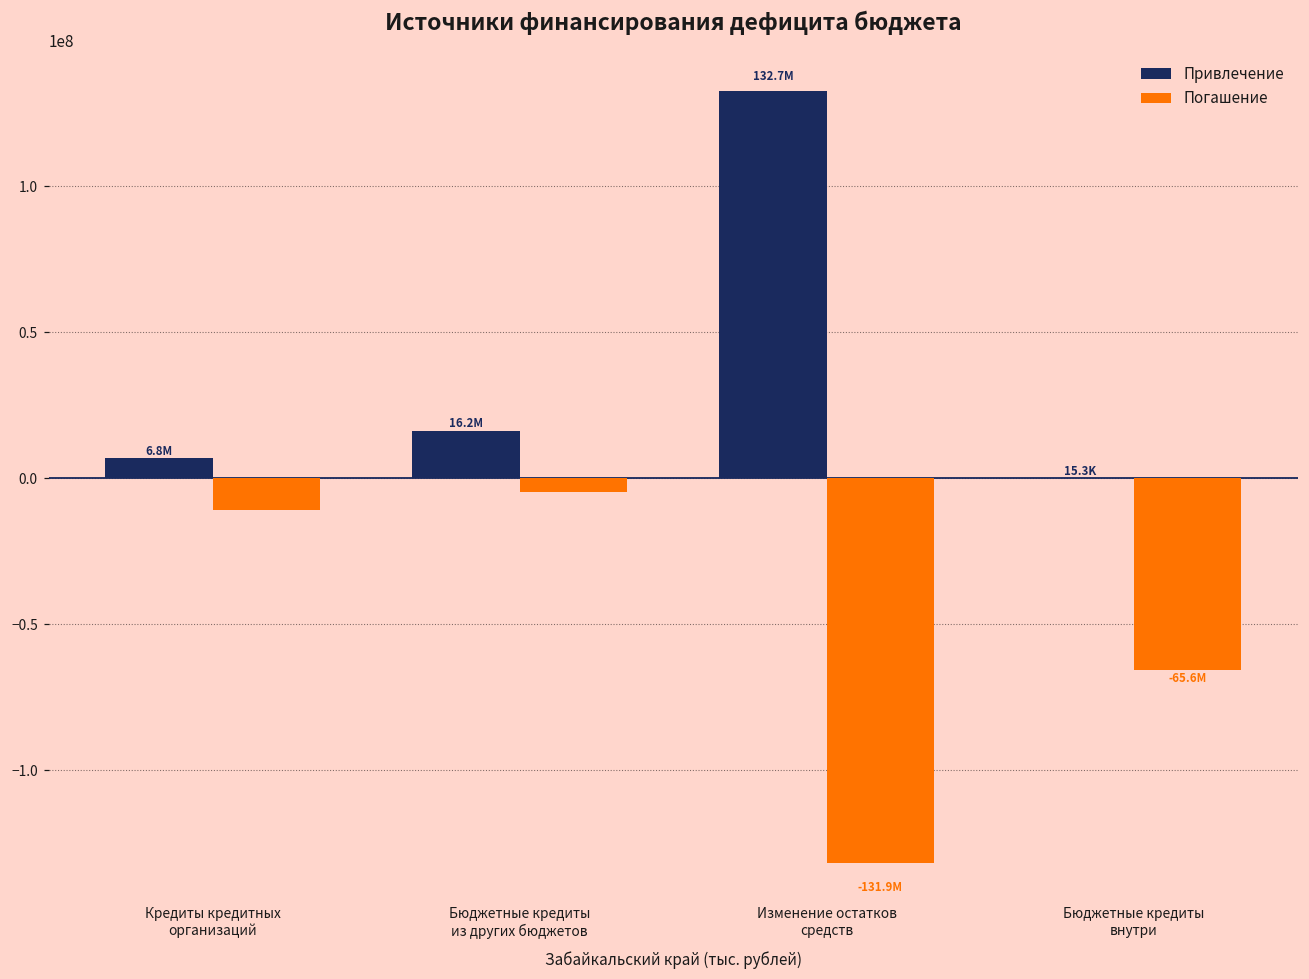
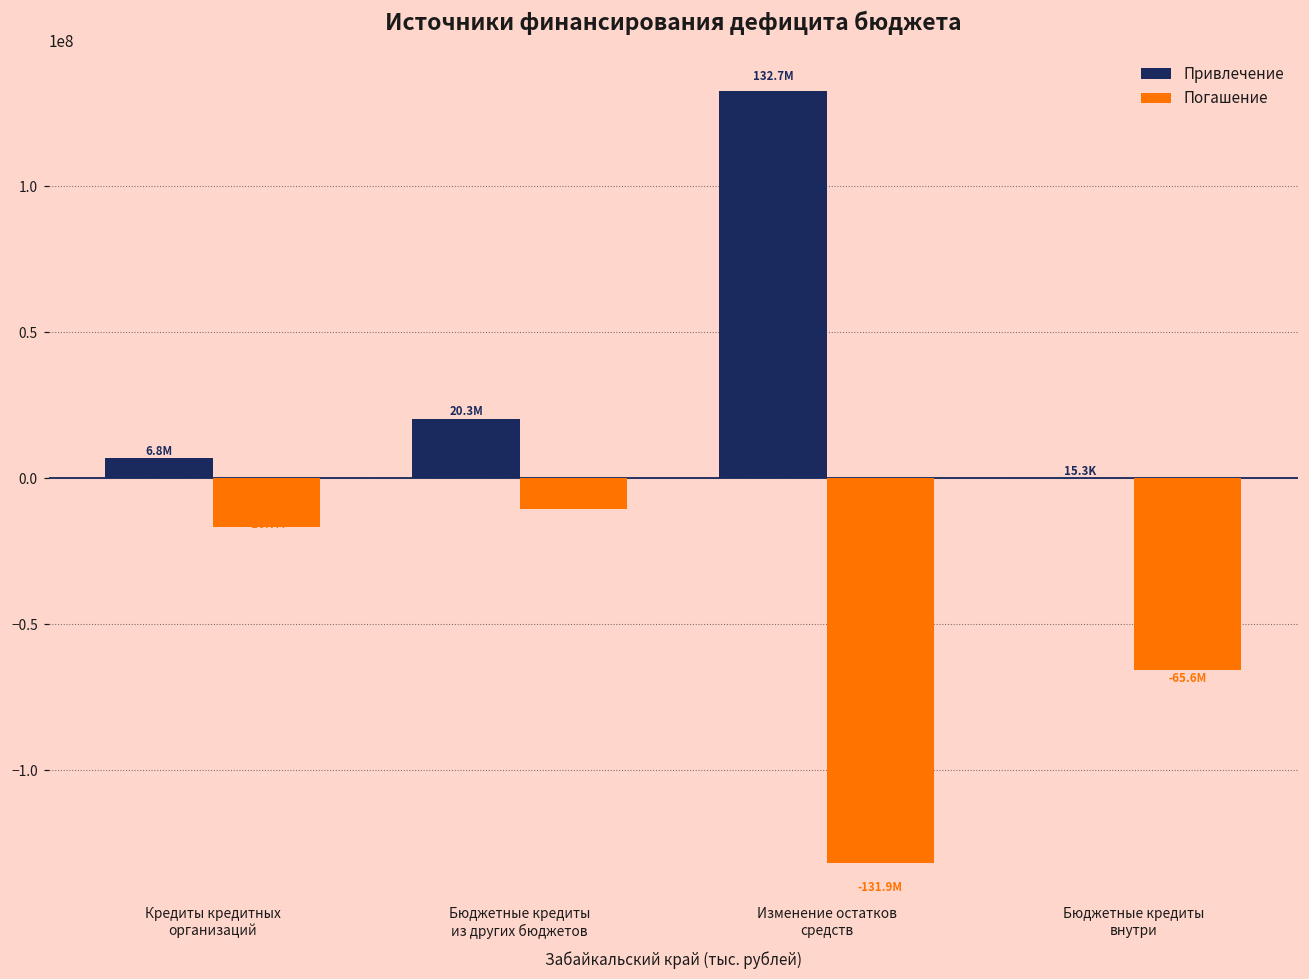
Погашение, Кредиты кредитных организаций: -11000000 -> -17000000
Привлечение, Бюджетные кредиты из других бюджетов: 16.2M -> 20.3M
Погашение, Бюджетные кредиты из других бюджетов: -5000000 -> -10000000
